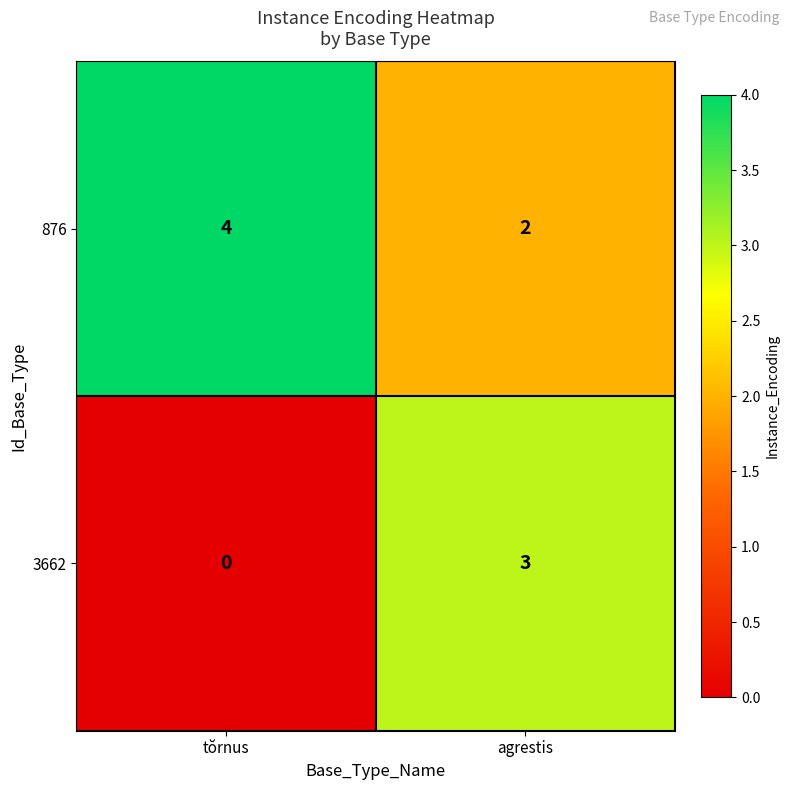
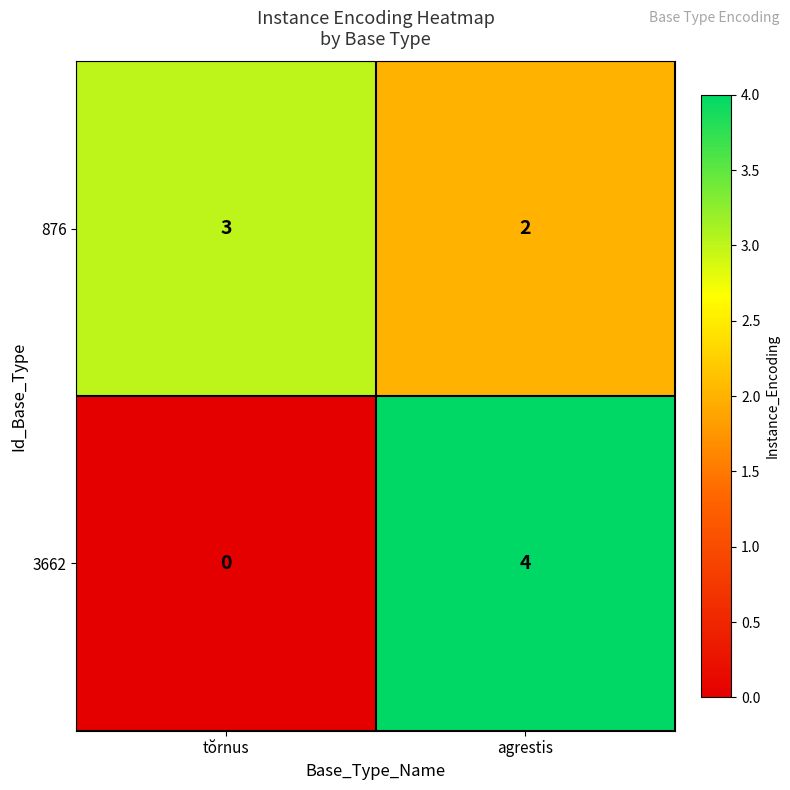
876, tŏrnus: 4 -> 3
3662, agrestis: 3 -> 4
